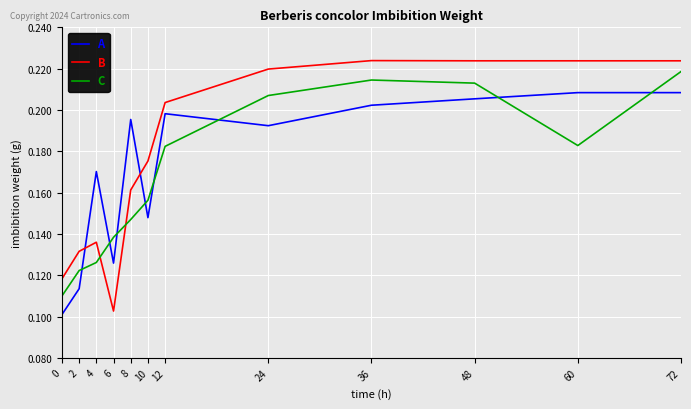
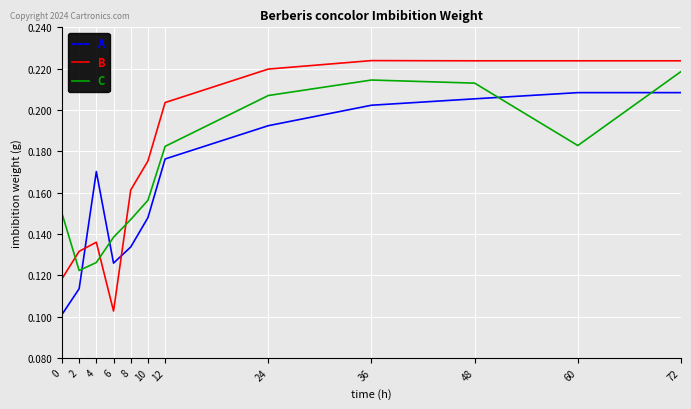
C, 0: 0.11 -> 0.15
A, 8: 0.195 -> 0.134
A, 12: 0.198 -> 0.176
